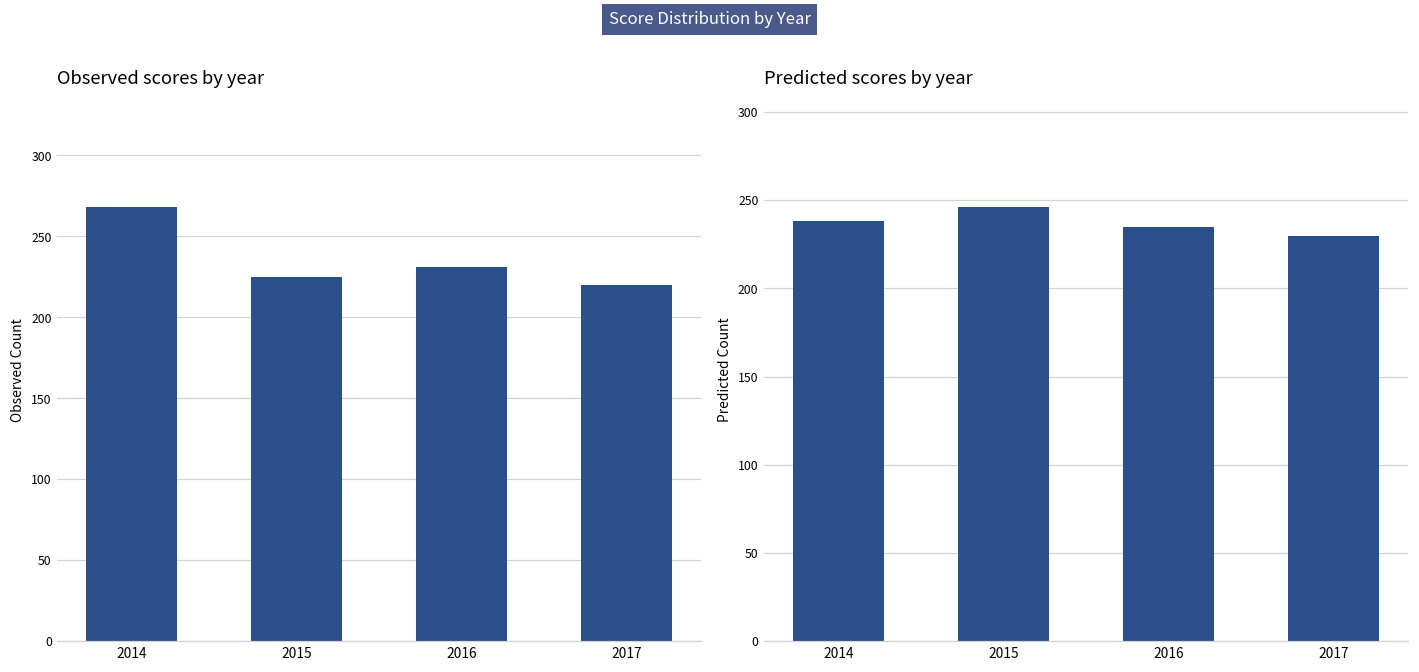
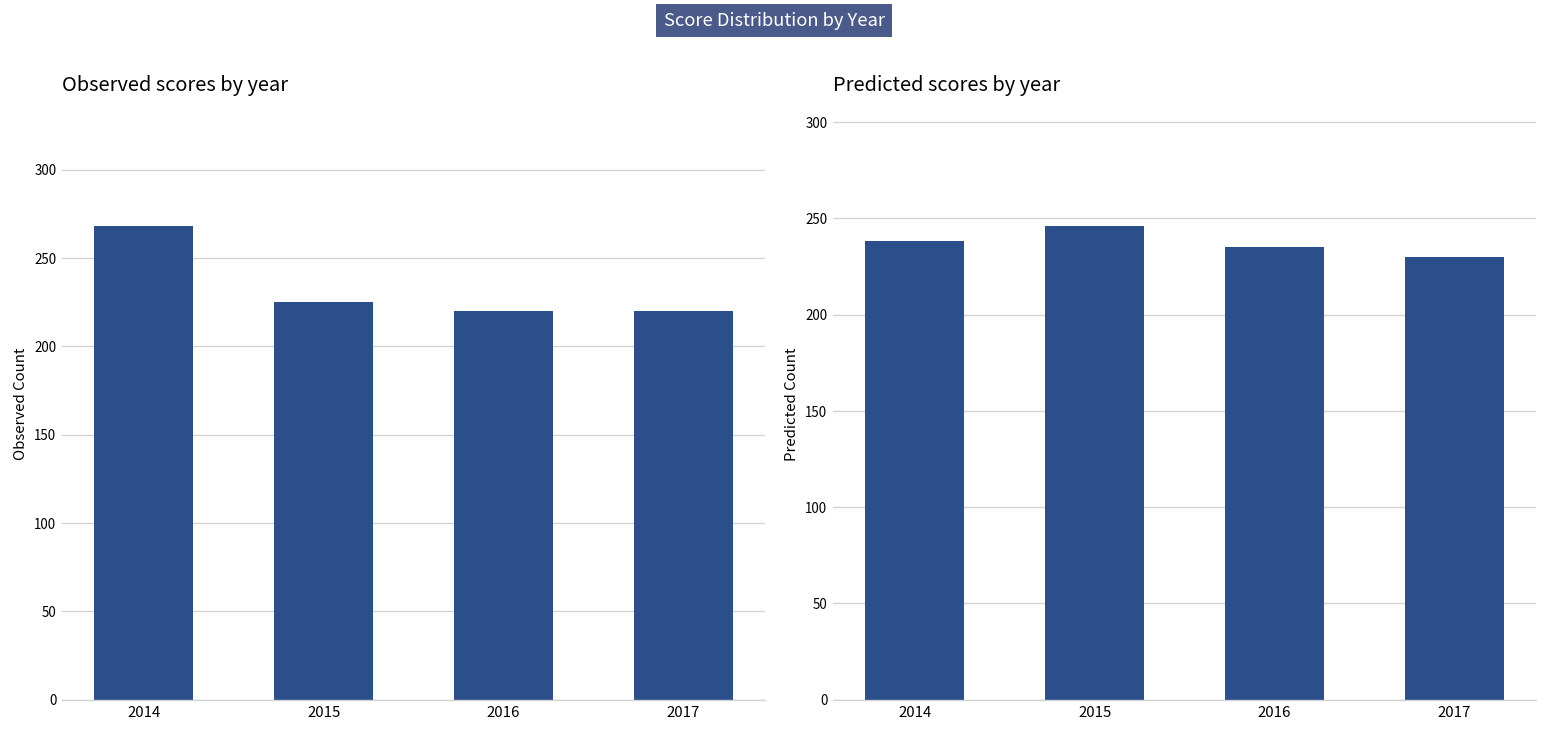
Observed scores by year, 2016: 231 -> 220
